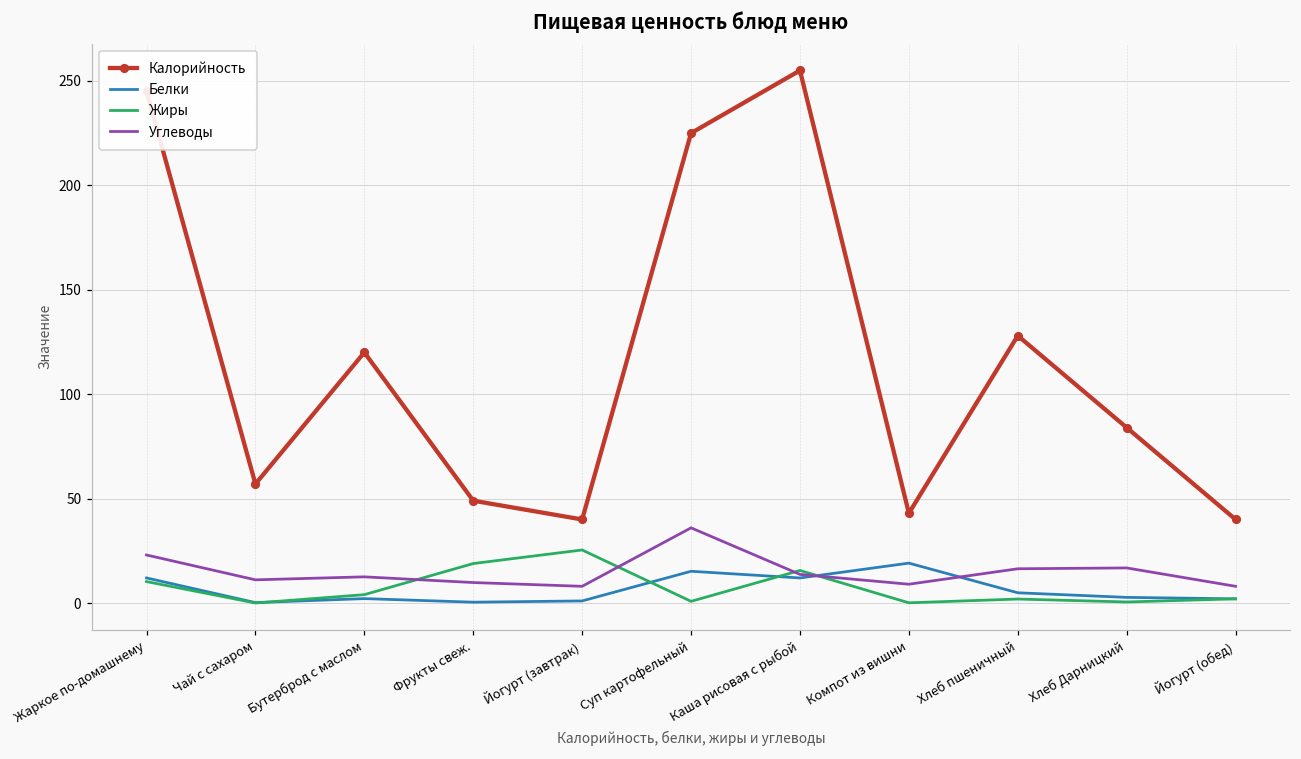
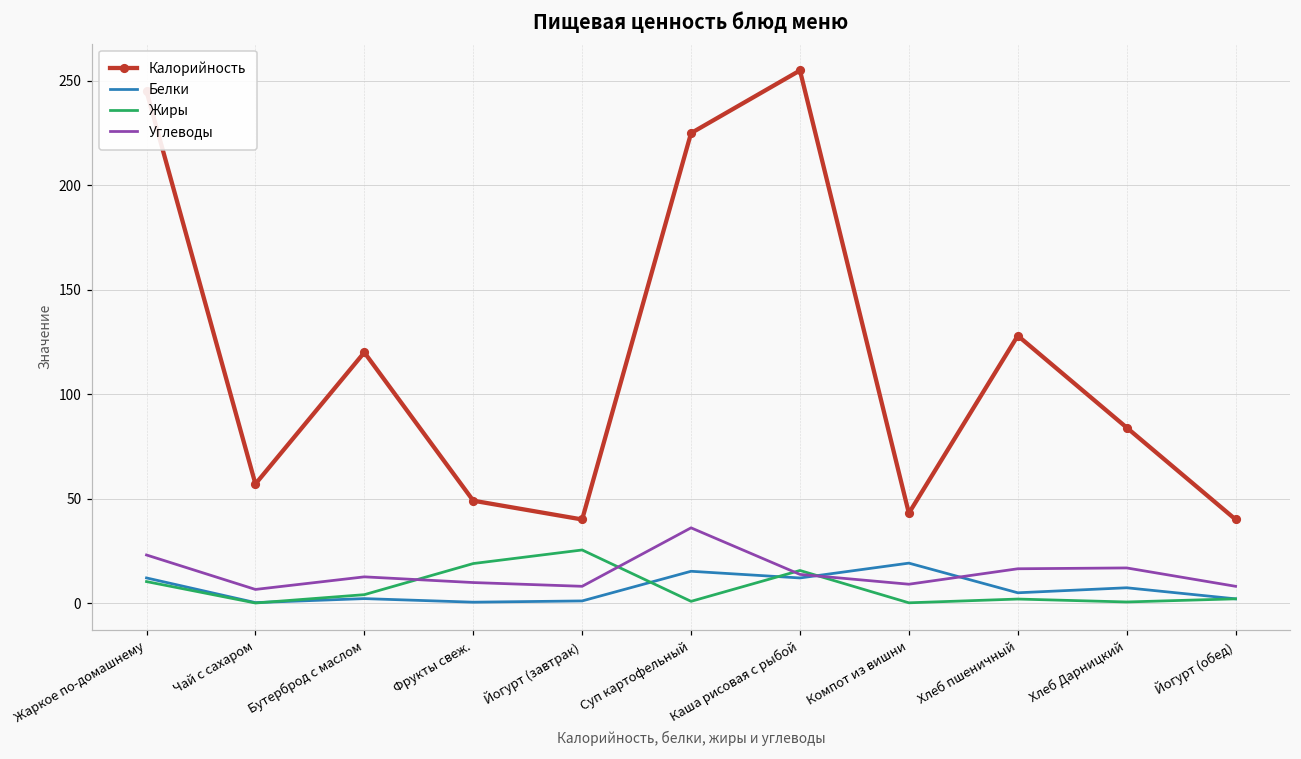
Углеводы, Чай с сахаром: 11 -> 7
Белки, Хлеб Дарницкий: 3 -> 7
